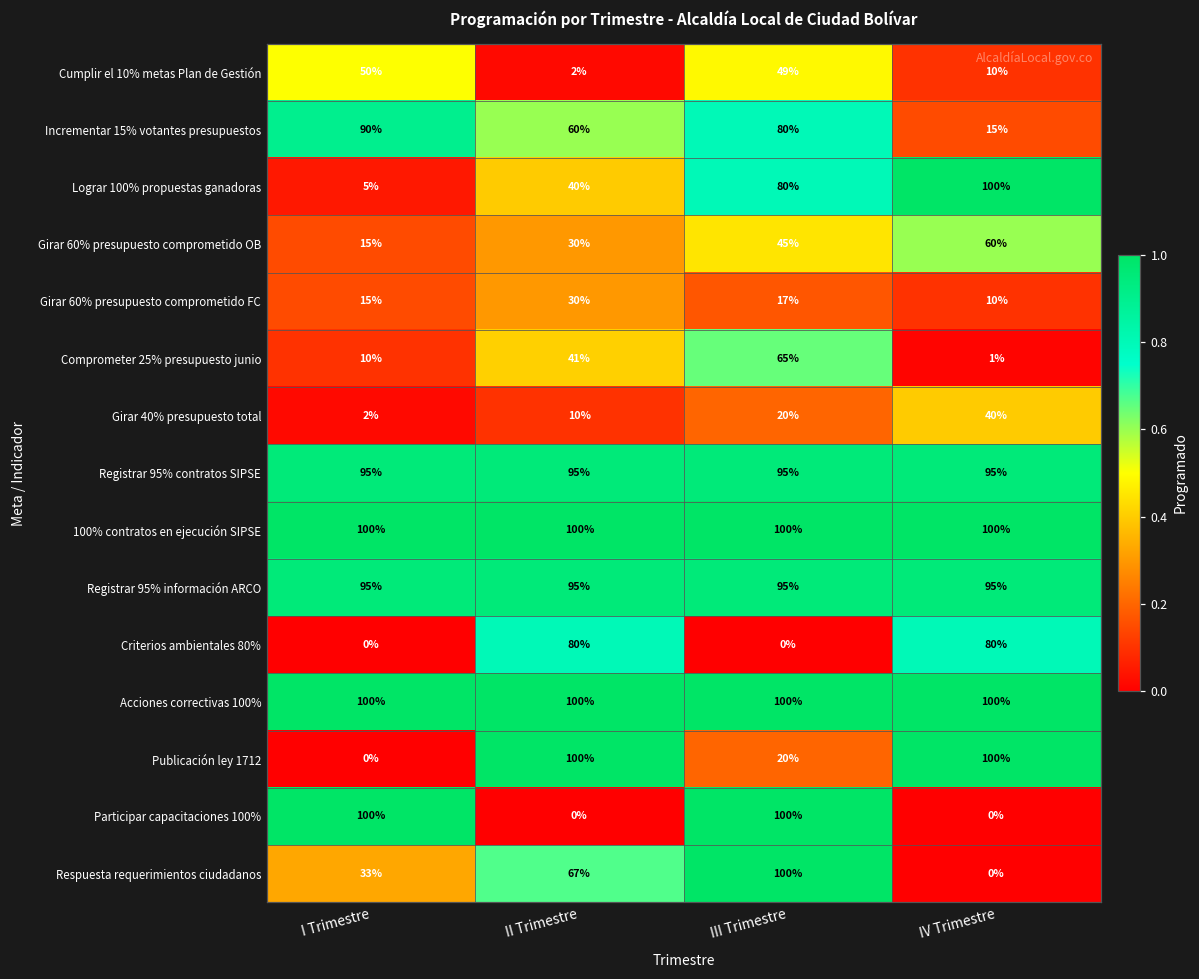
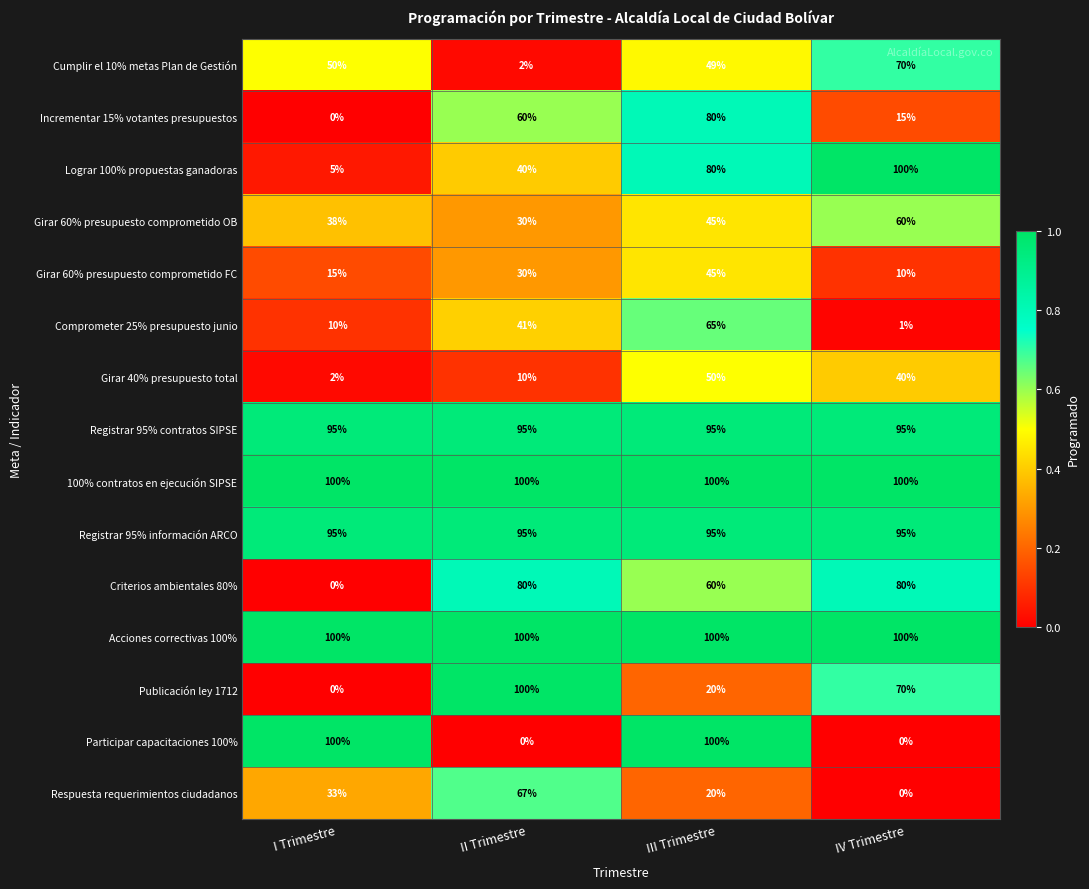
Cumplir el 10% metas Plan de Gestión, IV Trimestre: 10% -> 70%
Incrementar 15% votantes presupuestos, I Trimestre: 90% -> 0%
Girar 60% presupuesto comprometido OB, I Trimestre: 15% -> 38%
Girar 60% presupuesto comprometido FC, III Trimestre: 17% -> 45%
Girar 40% presupuesto total, III Trimestre: 20% -> 50%
Criterios ambientales 80%, III Trimestre: 0% -> 60%
Publicación ley 1712, IV Trimestre: 100% -> 70%
Respuesta requerimientos ciudadanos, III Trimestre: 100% -> 20%
